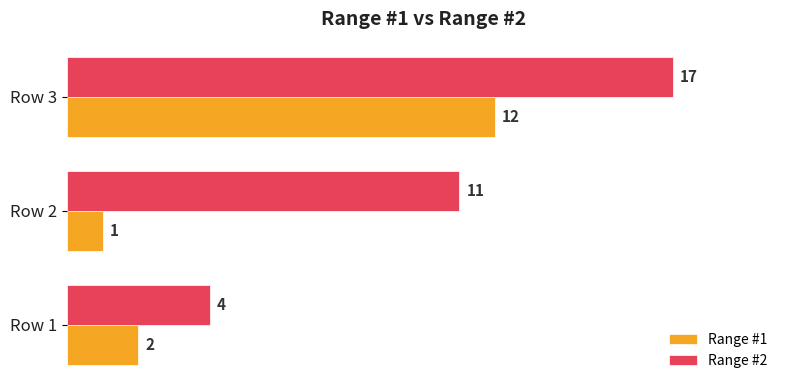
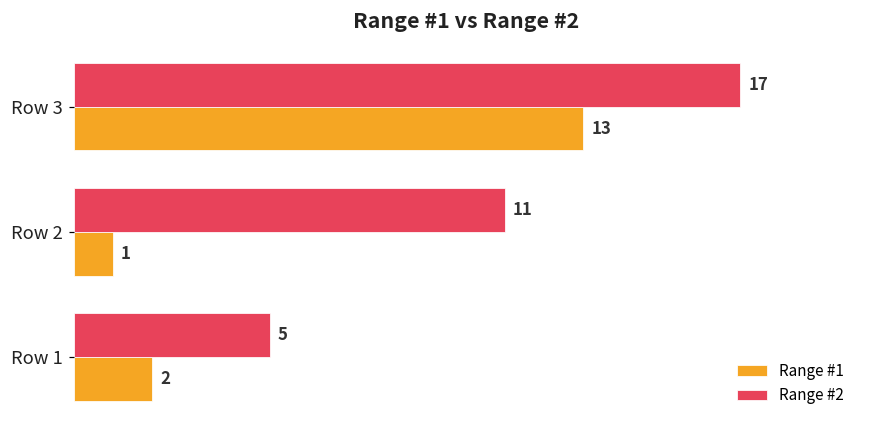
Range #1, Row 3: 12 -> 13
Range #2, Row 1: 4 -> 5
